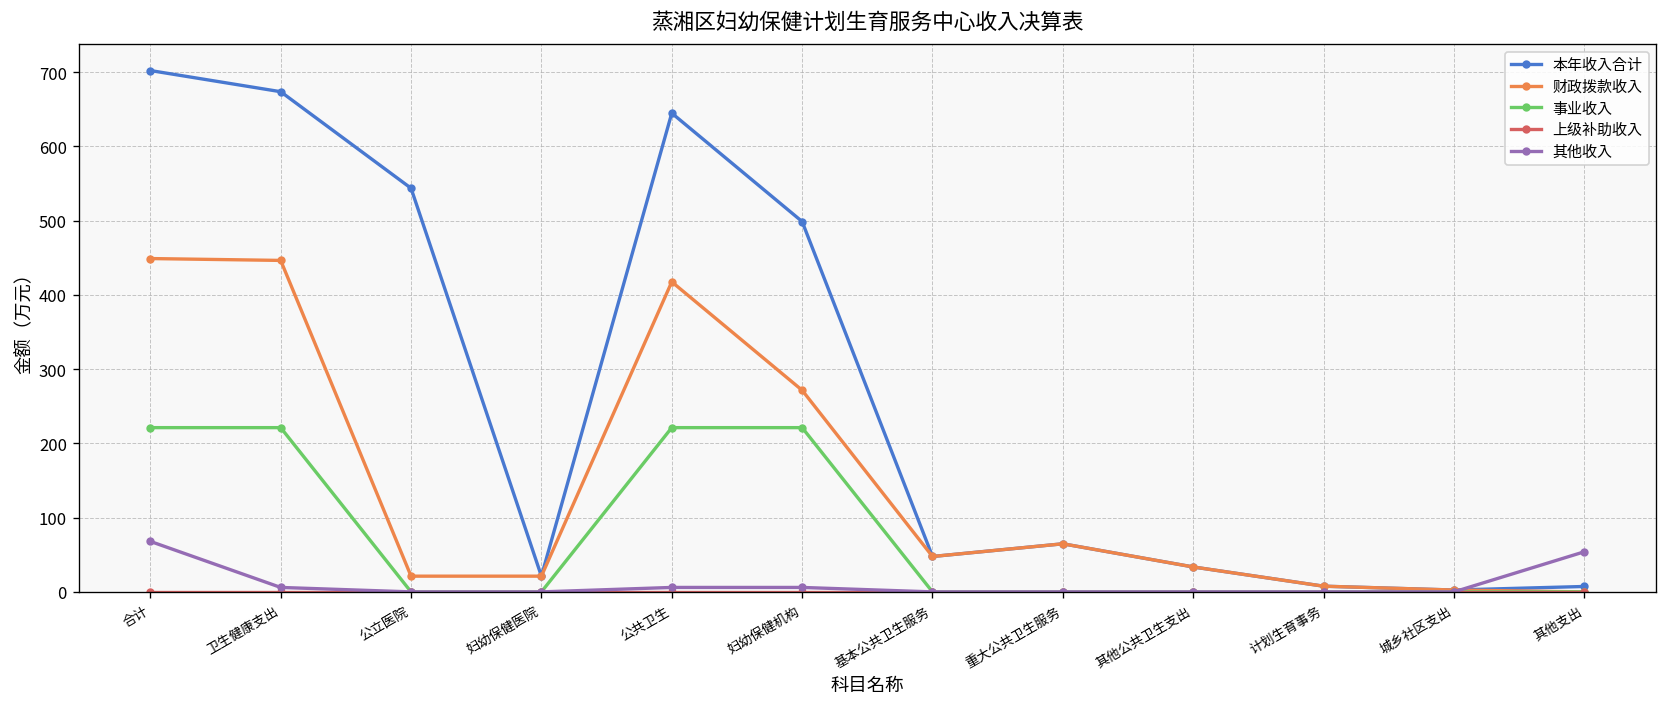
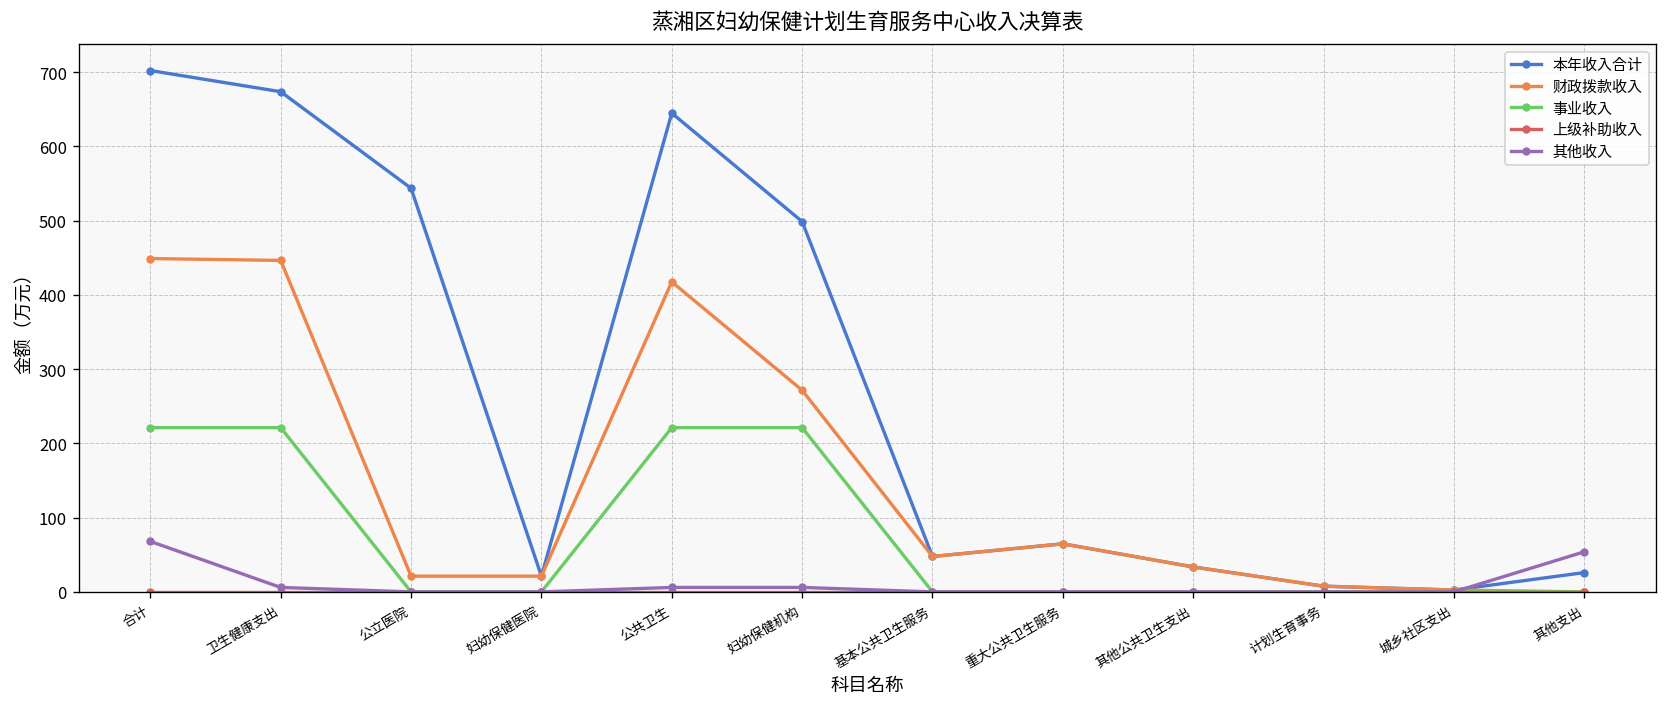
本年收入合计, 其他支出: 10 -> 30
